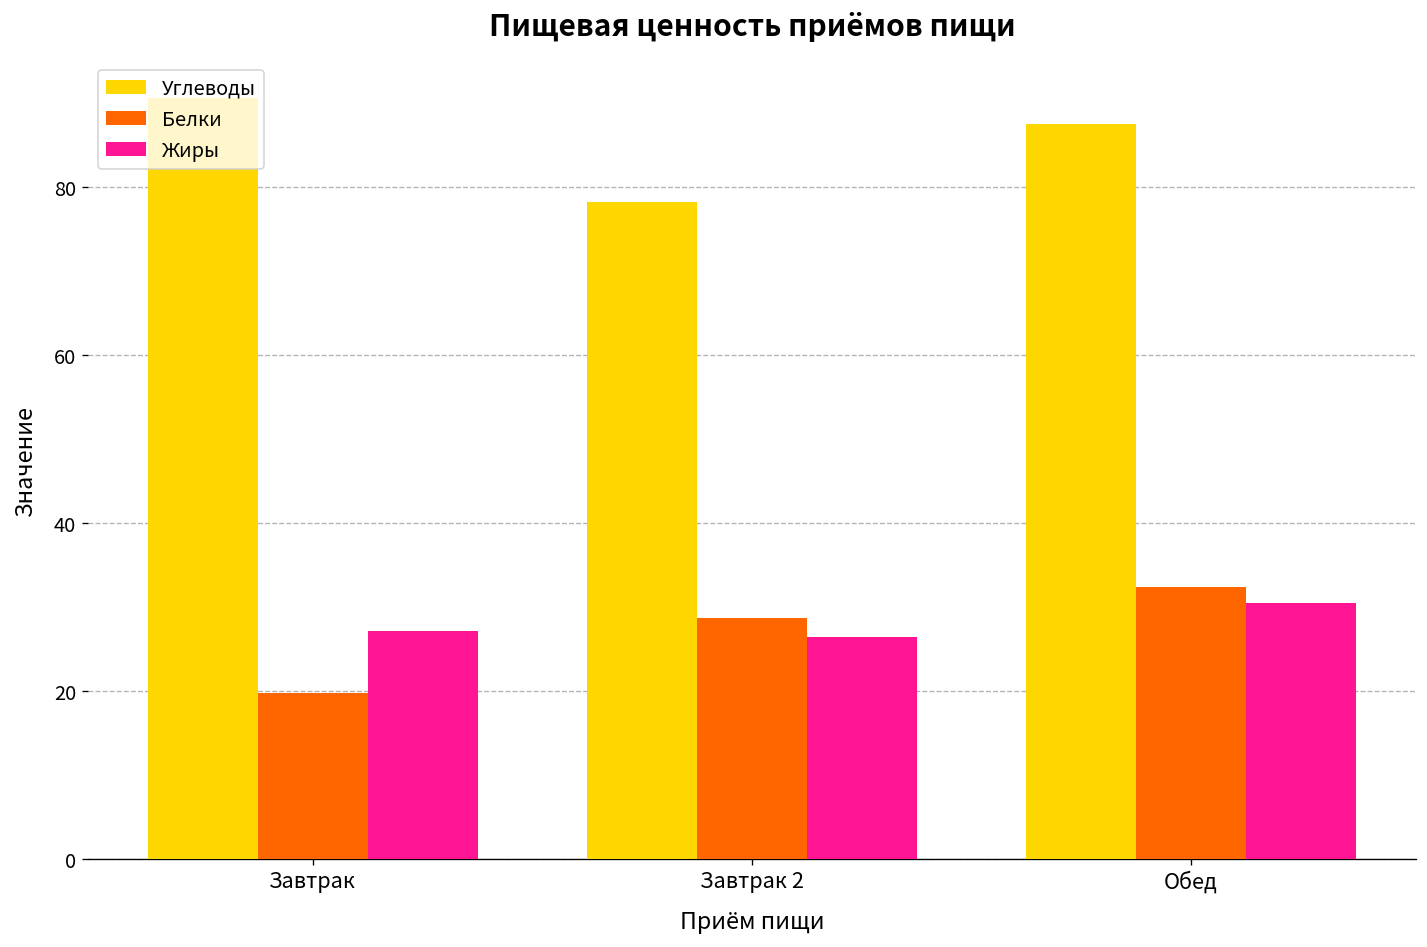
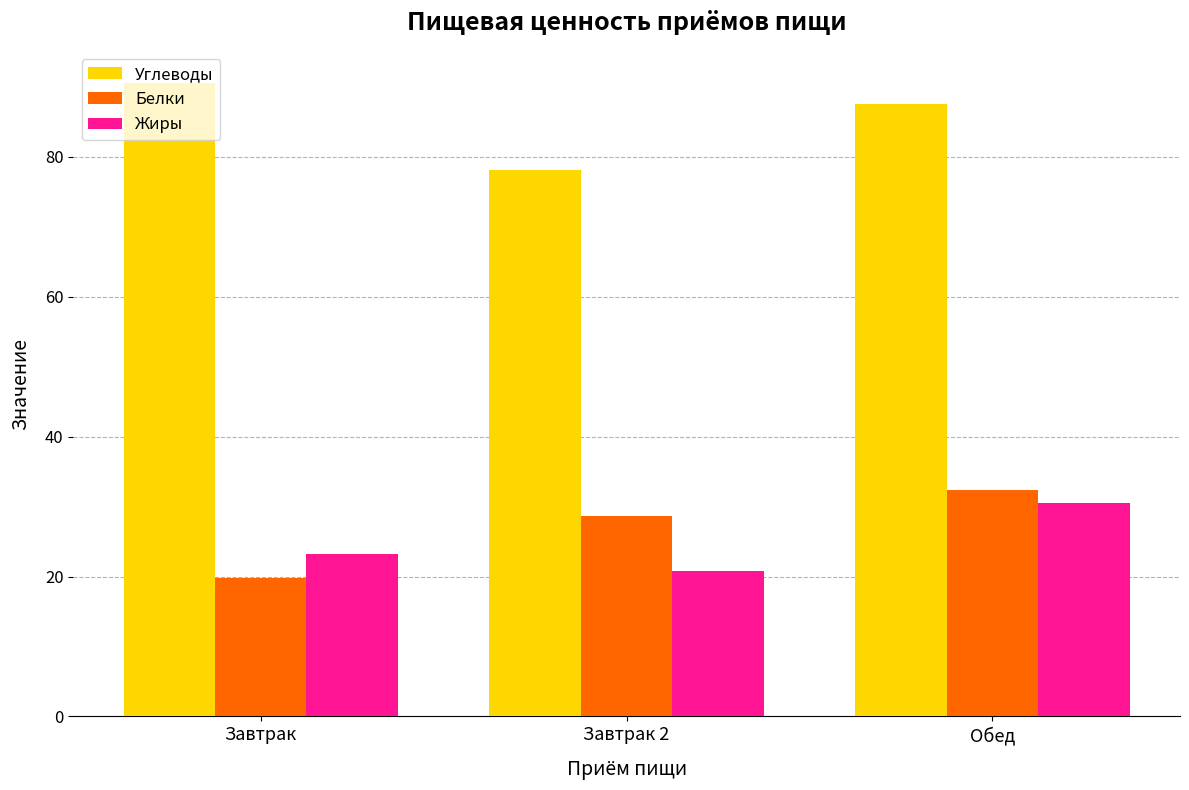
Жиры, Завтрак: 27 -> 23
Жиры, Завтрак 2: 26 -> 21
